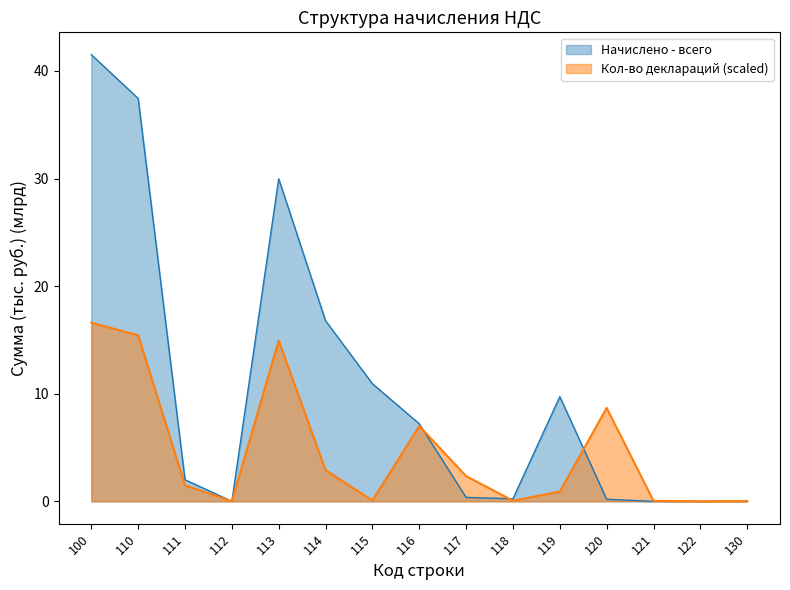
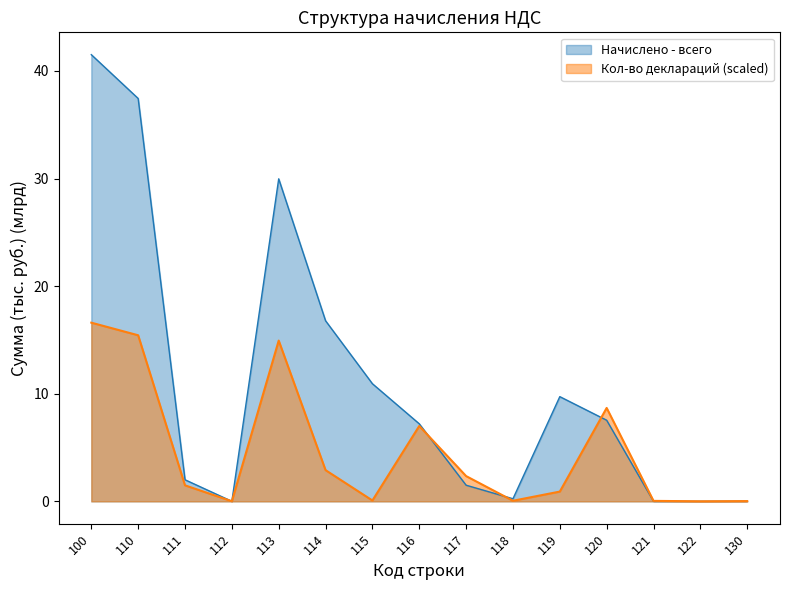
Начислено - всего, 117: 0.4 -> 1.5
Начислено - всего, 120: 0.2 -> 7.5
